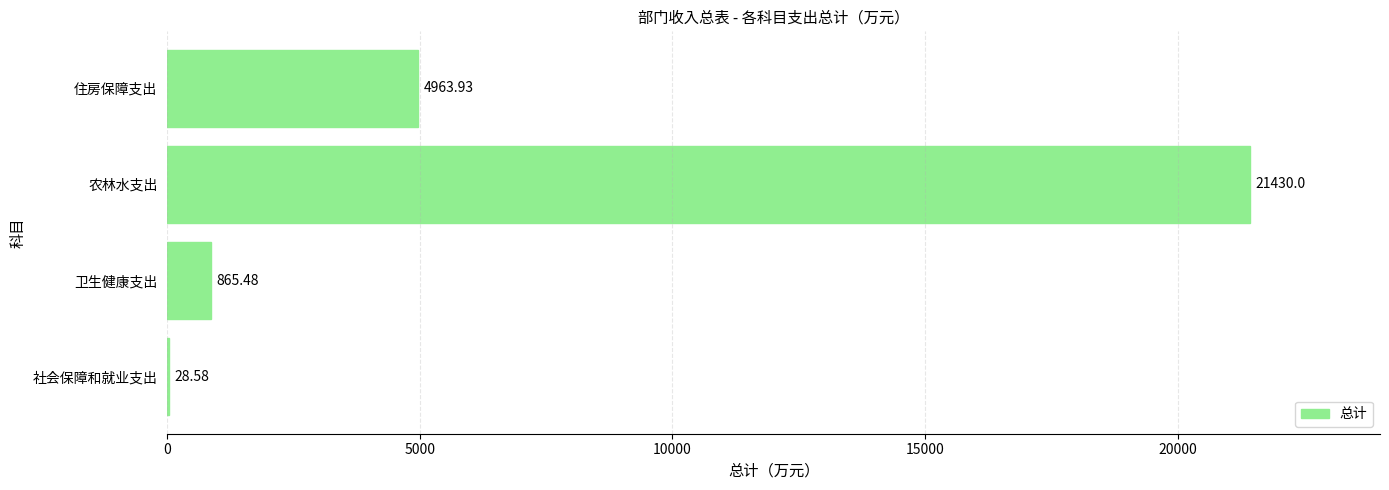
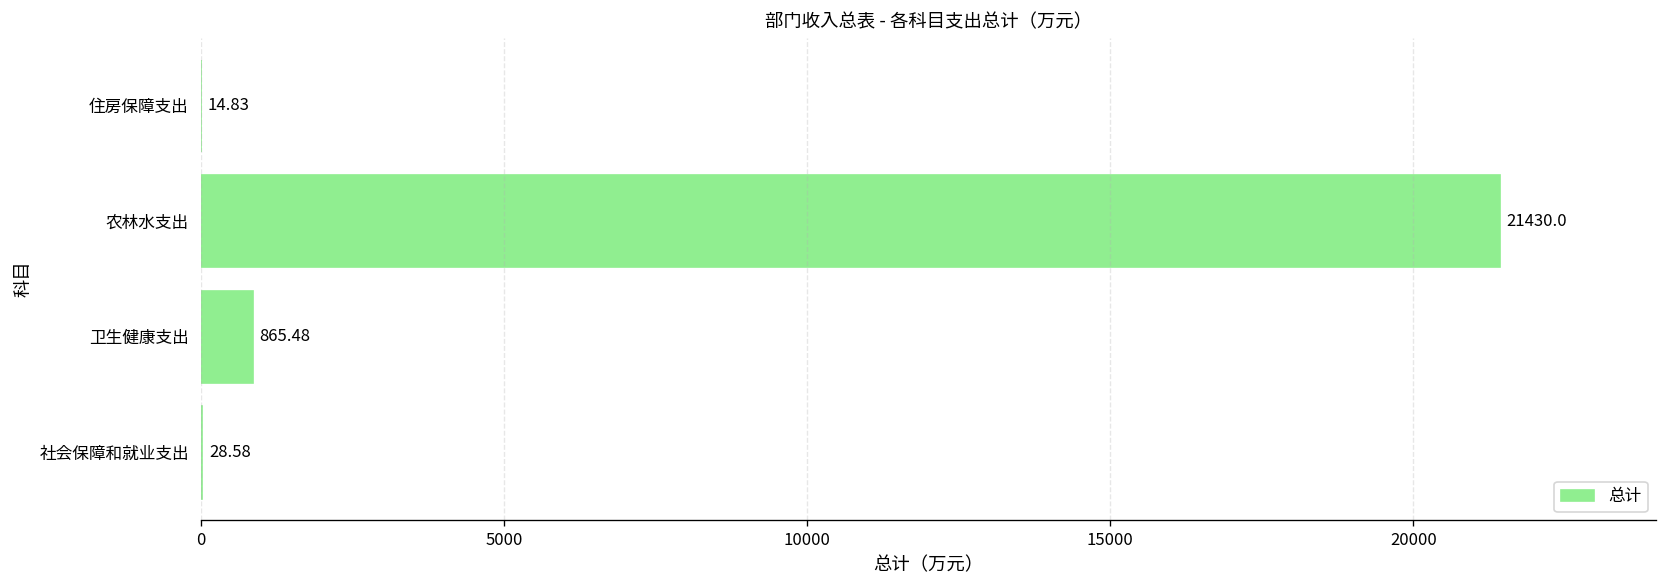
住房保障支出: 4963.93 -> 14.83
